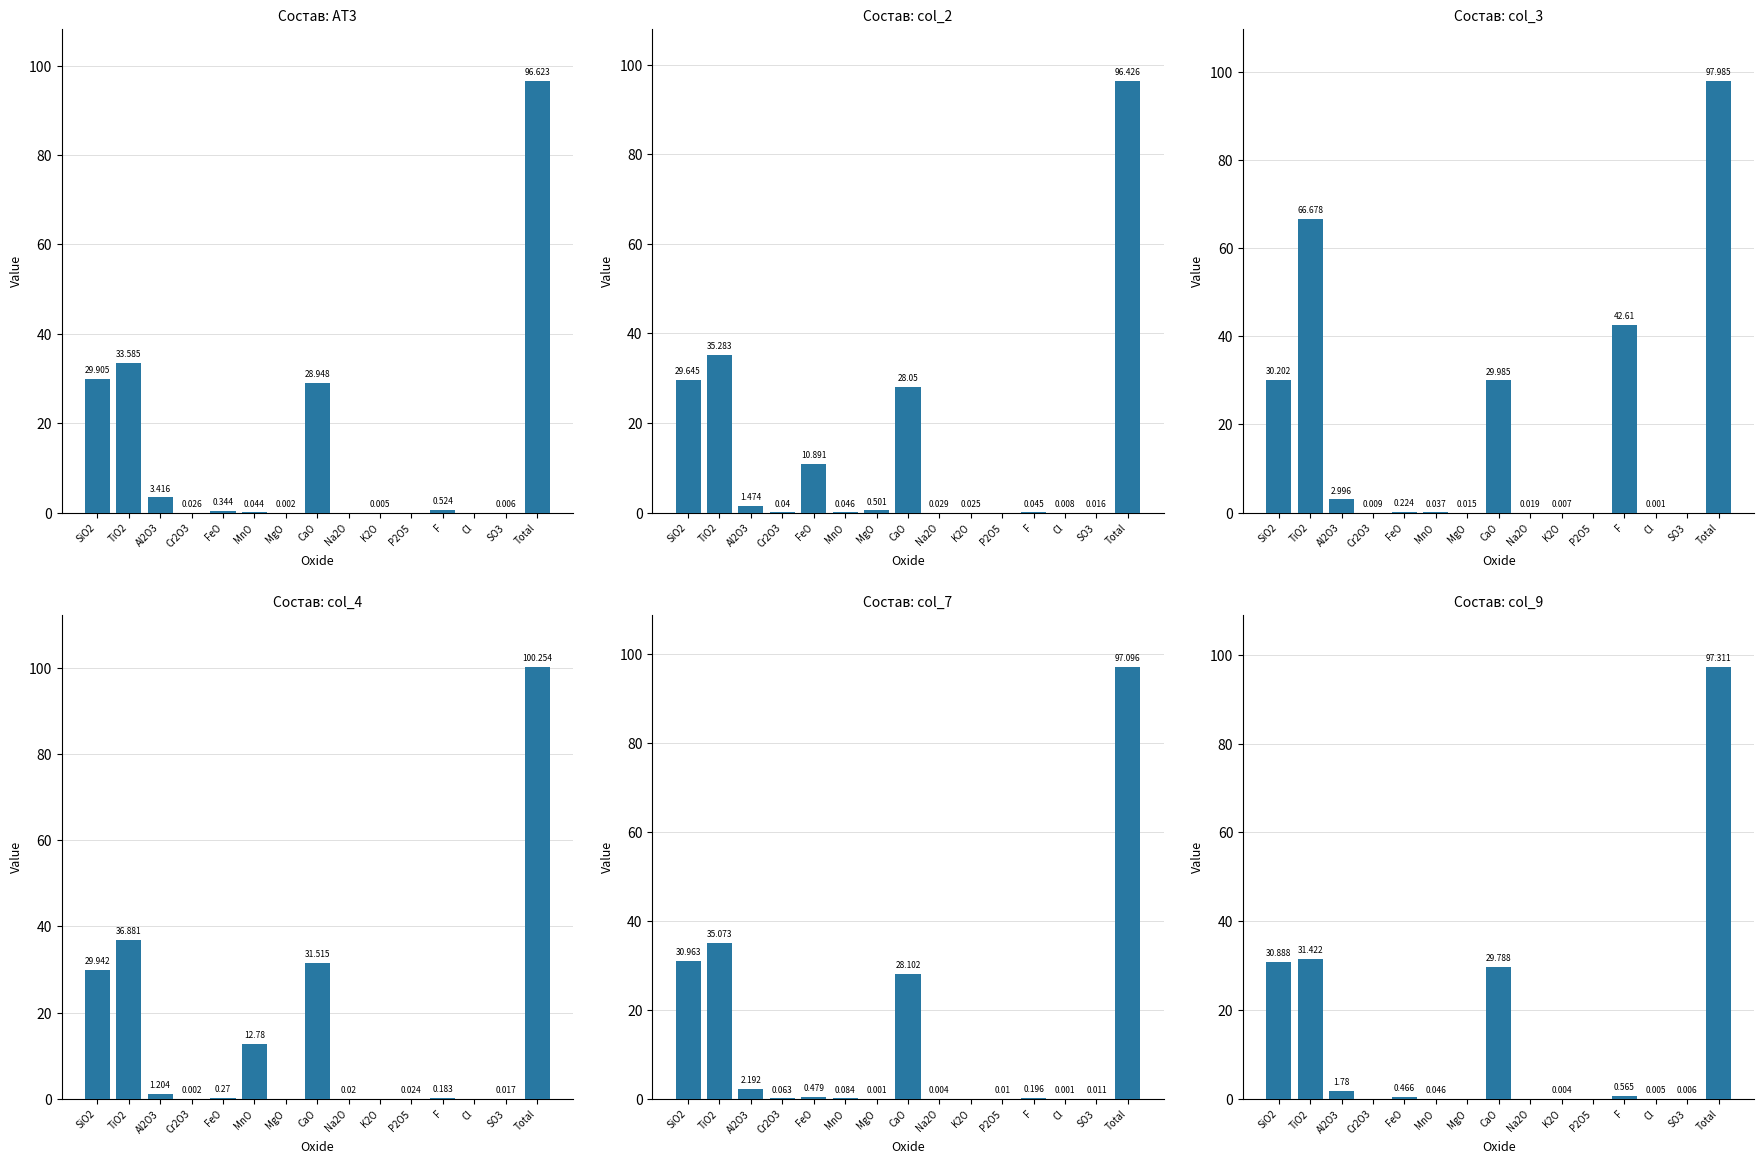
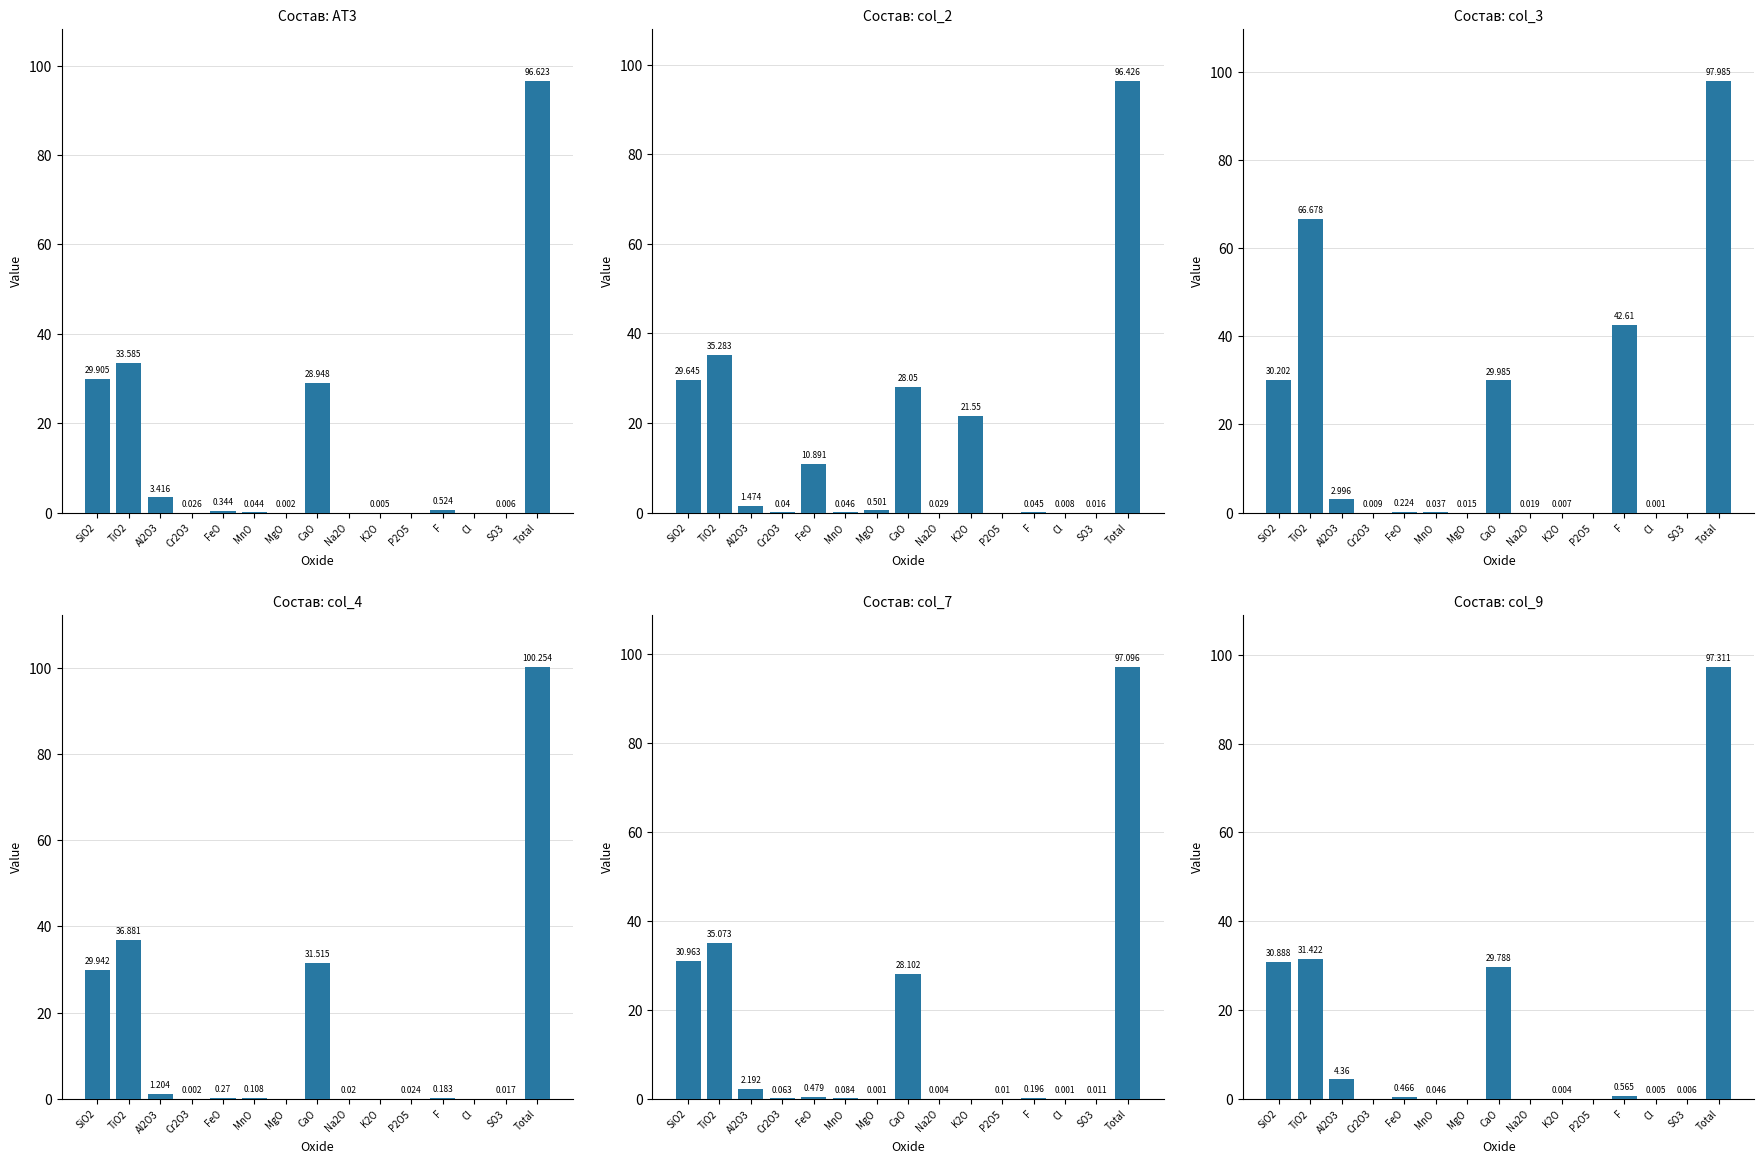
Состав: col_2, K2O: 0.025 -> 21.55
Состав: col_4, MnO: 12.78 -> 0.108
Состав: col_9, Al2O3: 1.78 -> 4.36
